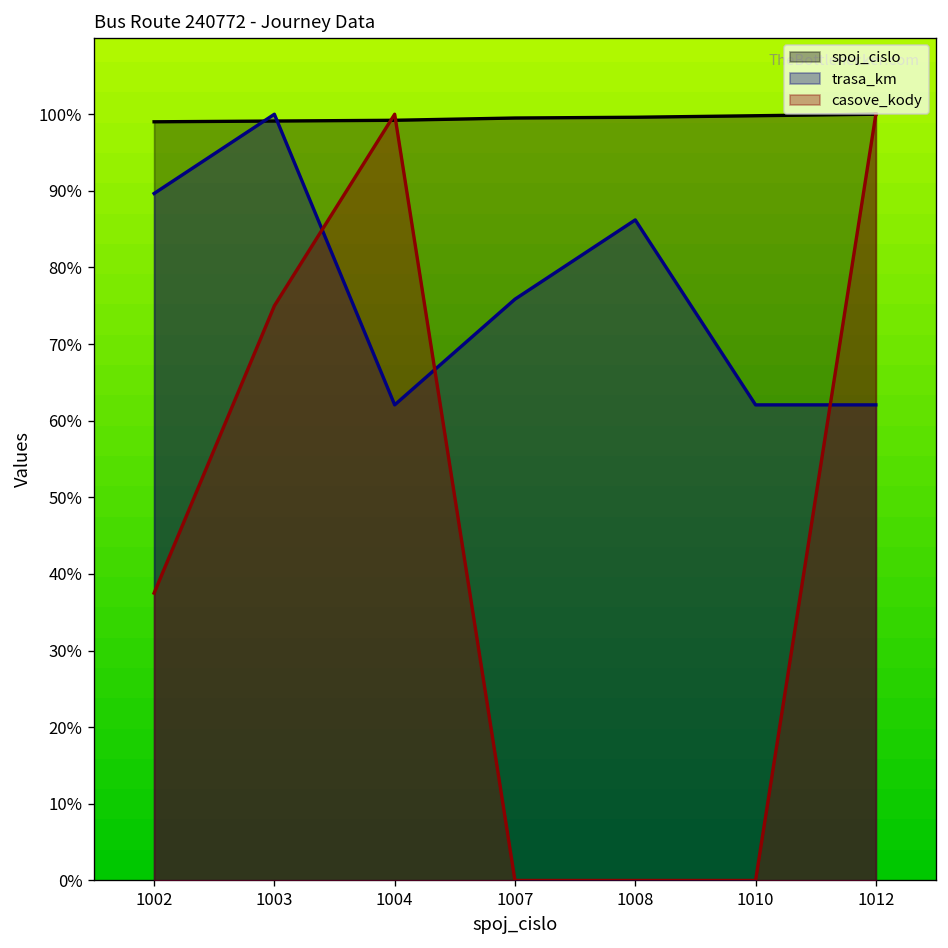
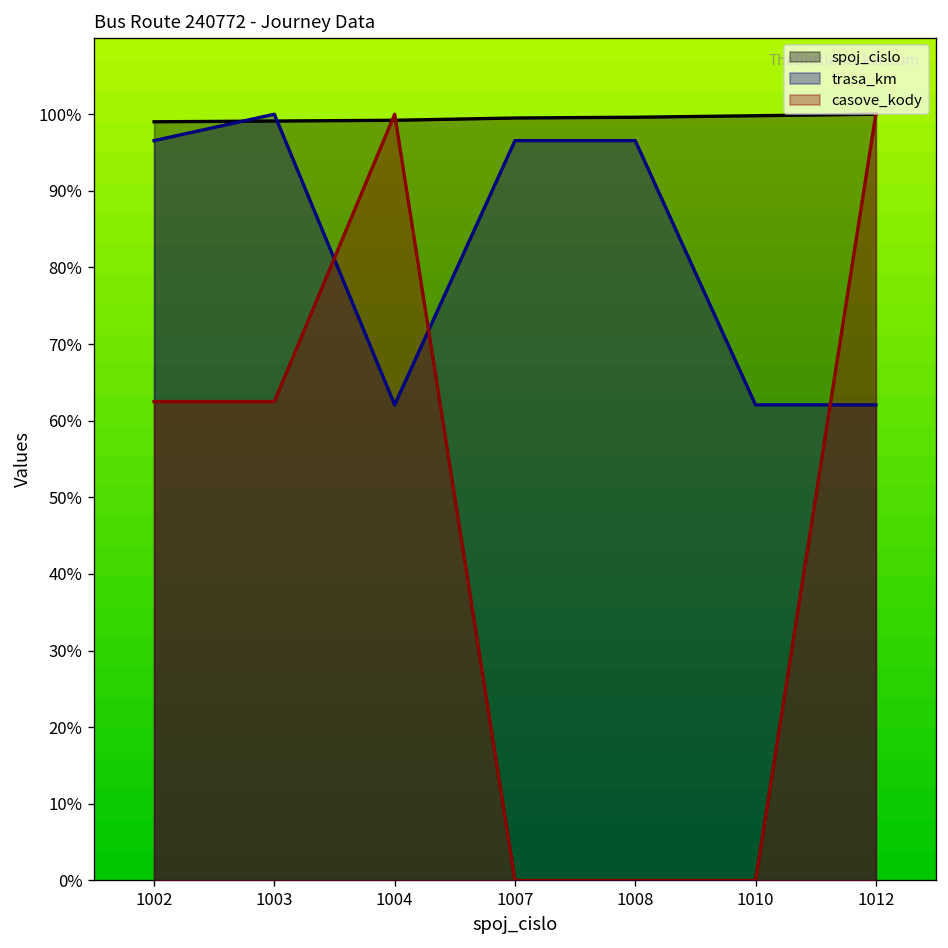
trasa_km, 1002: 90% -> 97%
casove_kody, 1002: 38% -> 63%
casove_kody, 1003: 75% -> 63%
trasa_km, 1007: 76% -> 97%
trasa_km, 1008: 86% -> 97%
